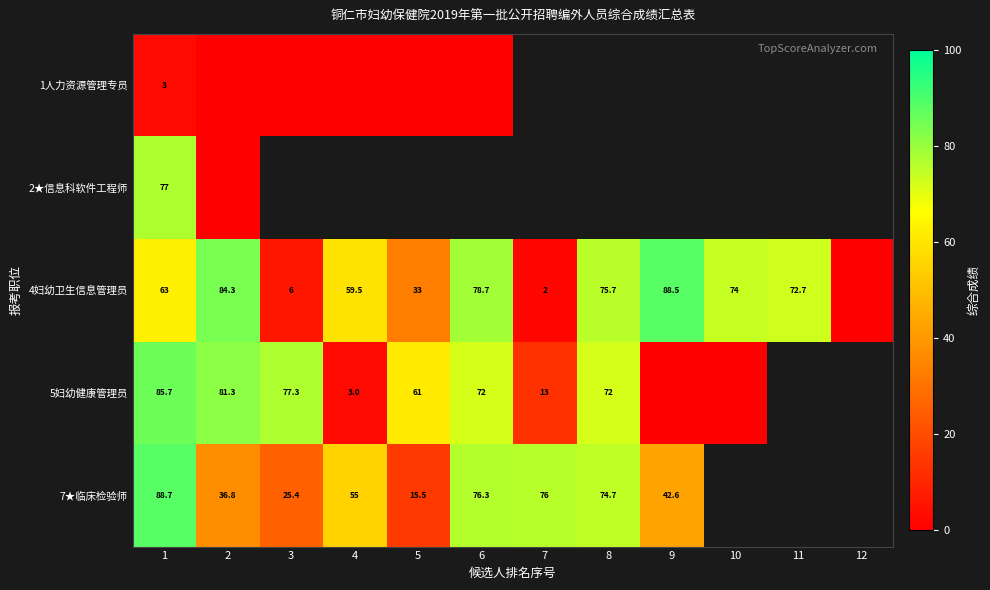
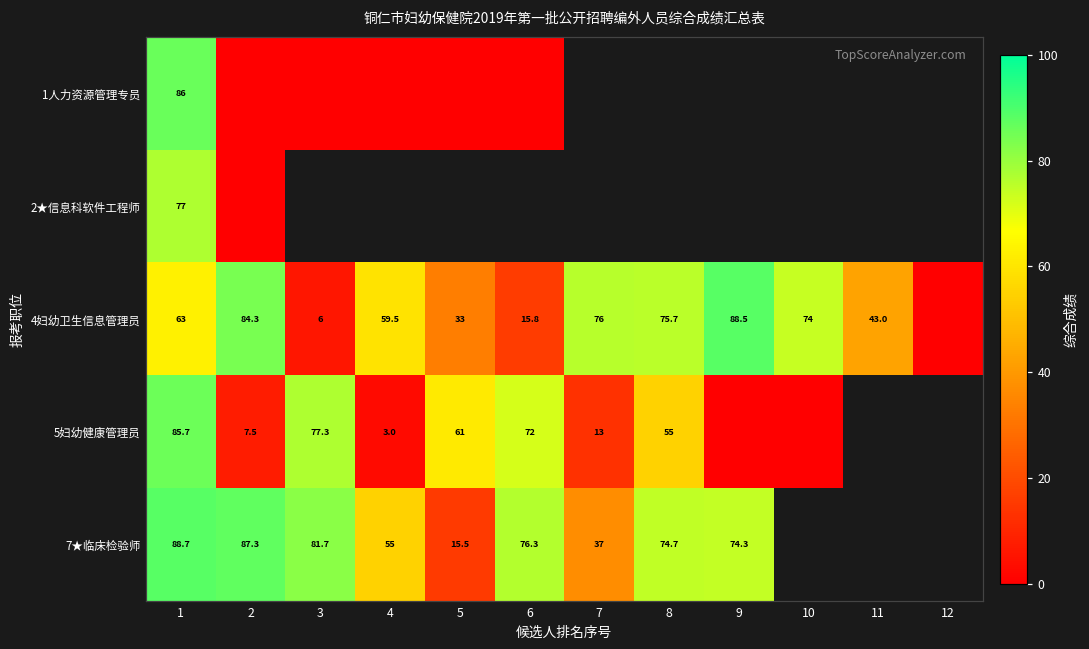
1人力资源管理专员, 1: 3 -> 86
4妇幼卫生信息管理员, 6: 78.7 -> 15.8
4妇幼卫生信息管理员, 7: 2 -> 76
4妇幼卫生信息管理员, 11: 72.7 -> 43.0
5妇幼健康管理员, 2: 81.3 -> 7.5
5妇幼健康管理员, 8: 72 -> 55
7★临床检验师, 2: 36.8 -> 87.3
7★临床检验师, 3: 25.4 -> 81.7
7★临床检验师, 7: 76 -> 37
7★临床检验师, 9: 42.6 -> 74.3
